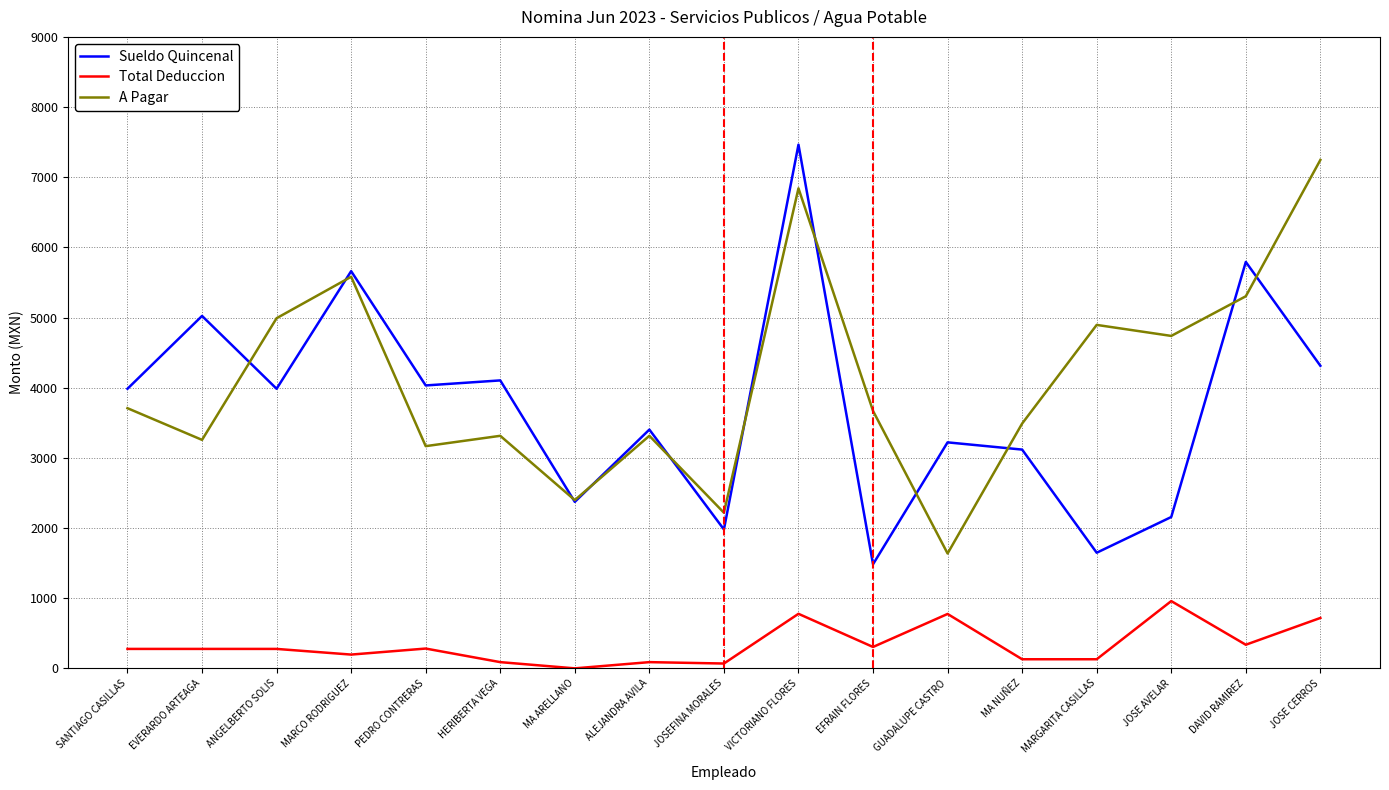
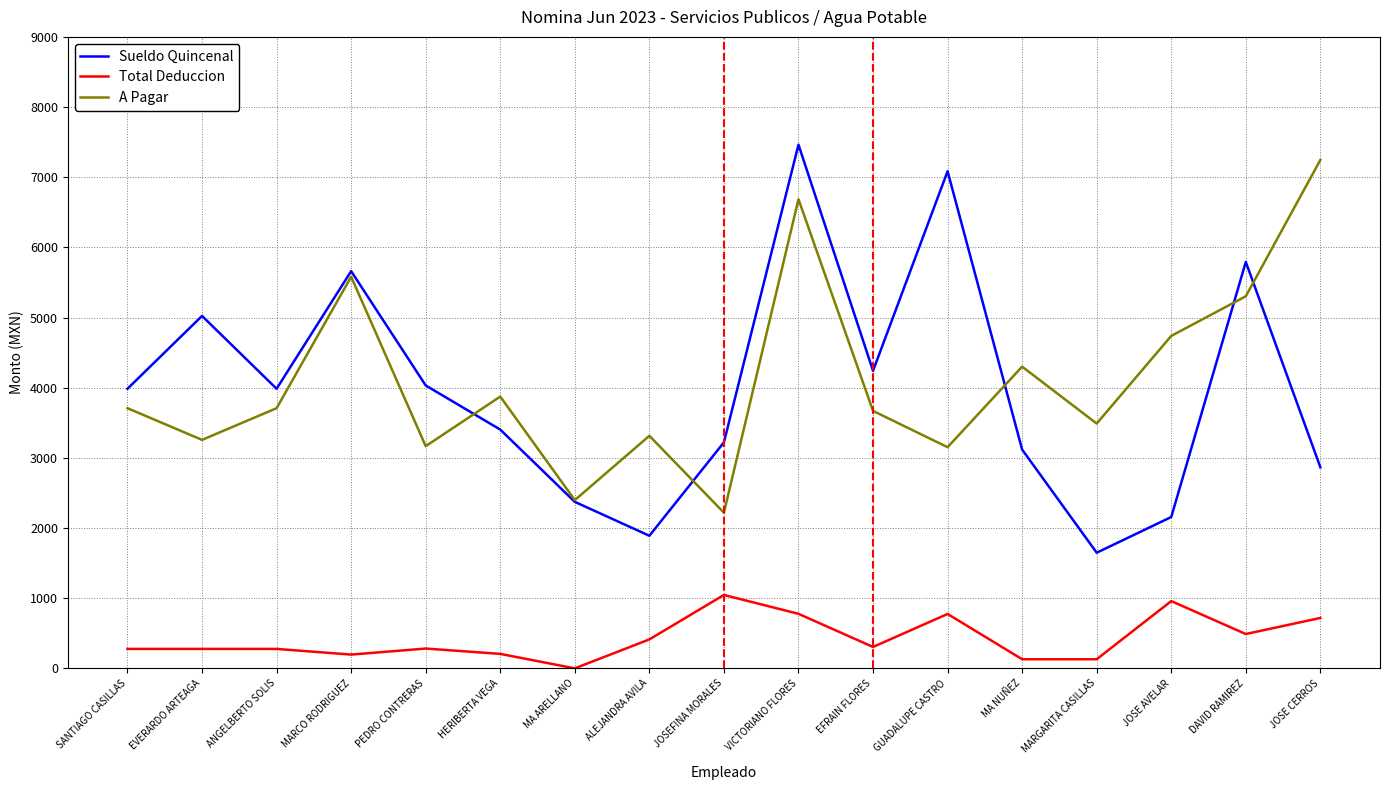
A Pagar, ANGELBERTO SOLIS: 5000 -> 3700
Sueldo Quincenal, HERIBERTA VEGA: 4100 -> 3400
Total Deduccion, HERIBERTA VEGA: 100 -> 200
A Pagar, HERIBERTA VEGA: 3300 -> 3900
Sueldo Quincenal, ALEJANDRA AVILA: 3400 -> 1900
Total Deduccion, ALEJANDRA AVILA: 100 -> 400
Sueldo Quincenal, JOSEFINA MORALES: 2000 -> 3200
Total Deduccion, JOSEFINA MORALES: 100 -> 1000
A Pagar, VICTORIANO FLORES: 6800 -> 6700
Sueldo Quincenal, EFRAIN FLORES: 1500 -> 4200
Sueldo Quincenal, GUADALUPE CASTRO: 3200 -> 7100
A Pagar, GUADALUPE CASTRO: 1600 -> 3200
A Pagar, MA NUÑEZ: 3500 -> 4300
A Pagar, MARGARITA CASILLAS: 4900 -> 3500
Total Deduccion, DAVID RAMIREZ: 300 -> 500
Sueldo Quincenal, JOSE CERROS: 4300 -> 2900
